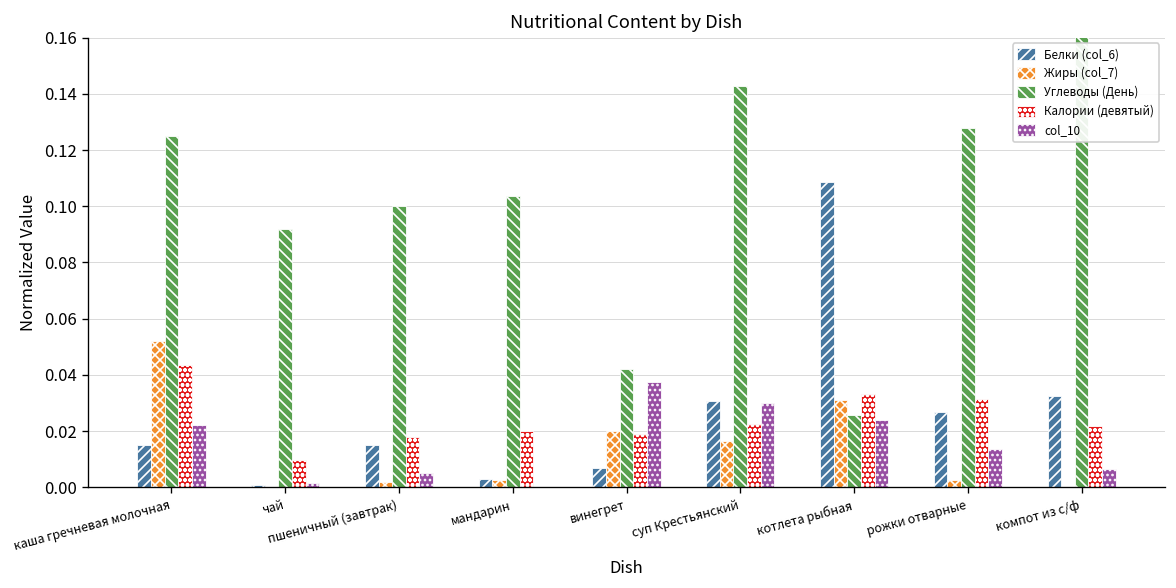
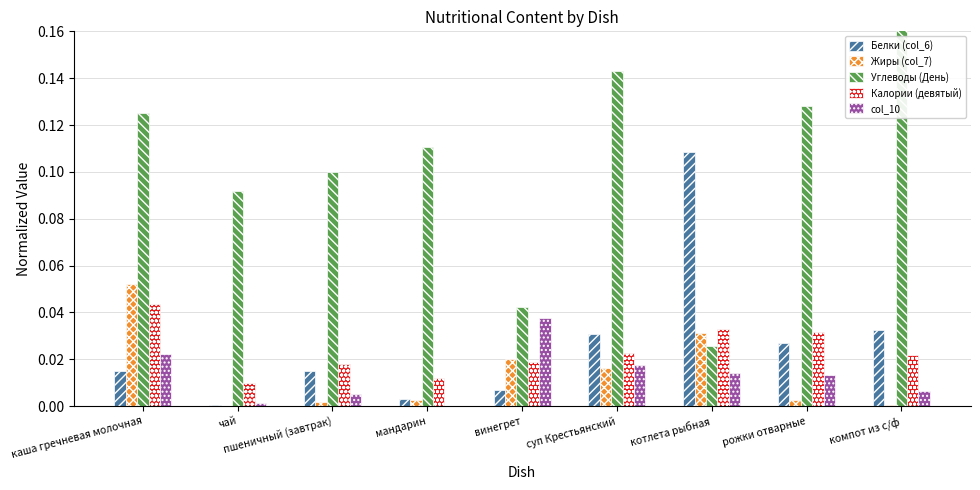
Углеводы (День), мандарин: 0.104 -> 0.111
Калории (девятый), мандарин: 0.020 -> 0.012
col_10, суп Крестьянский: 0.030 -> 0.018
col_10, котлета рыбная: 0.024 -> 0.014
